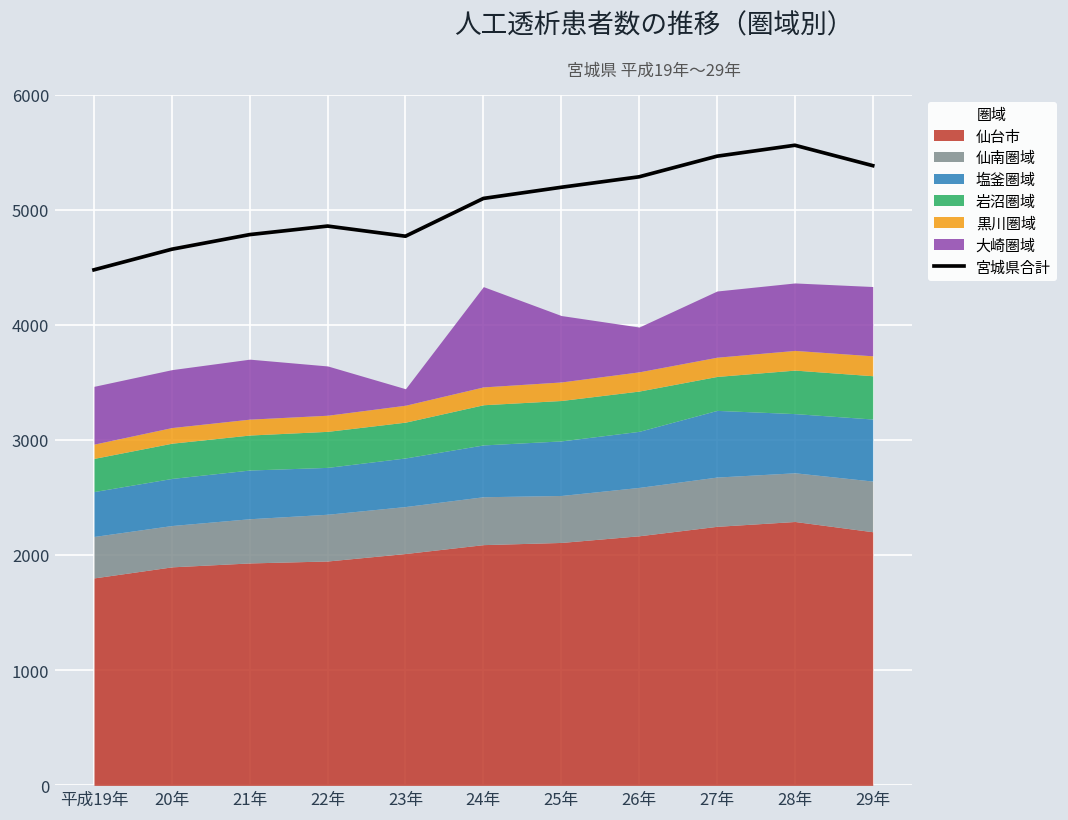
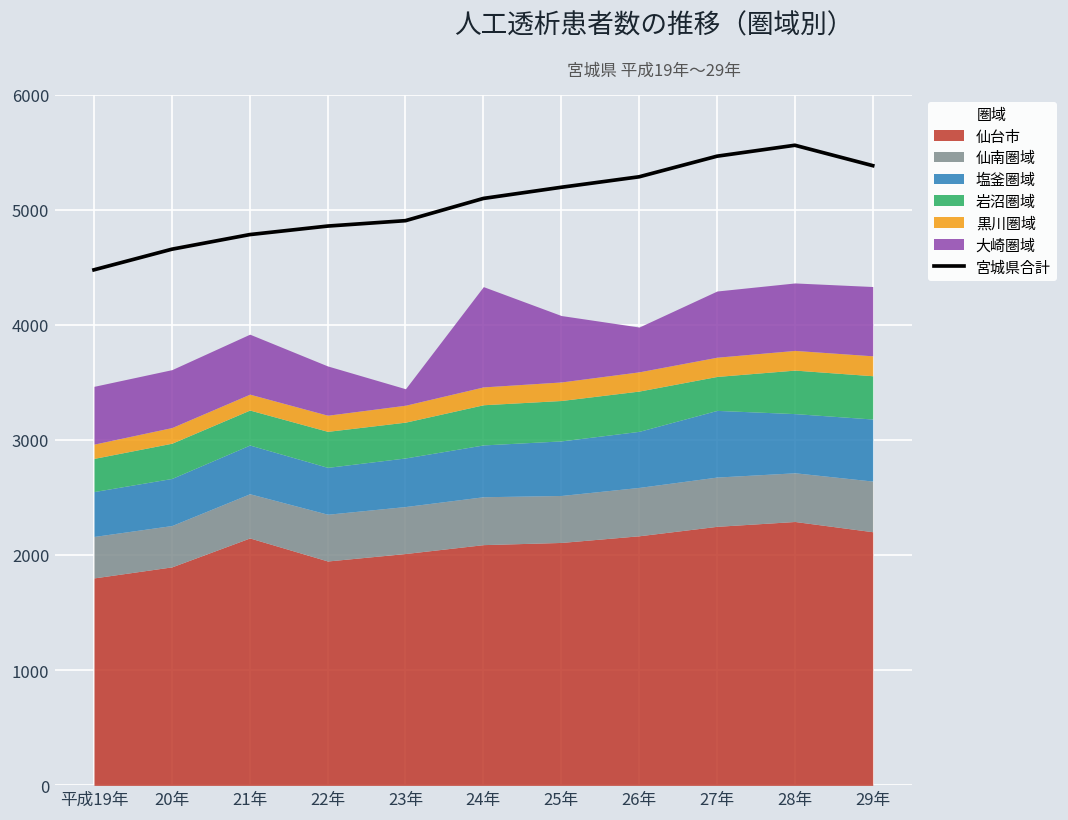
仙台市, 21年: 1900 -> 2100
宮城県合計, 23年: 4800 -> 4900
